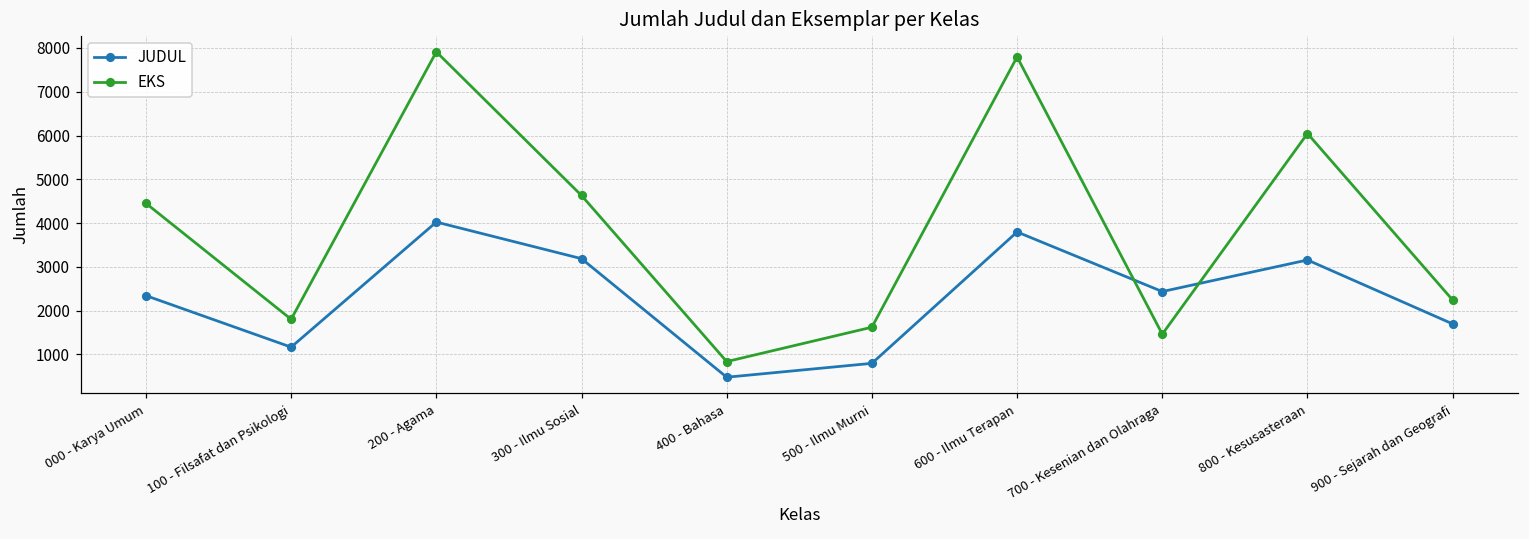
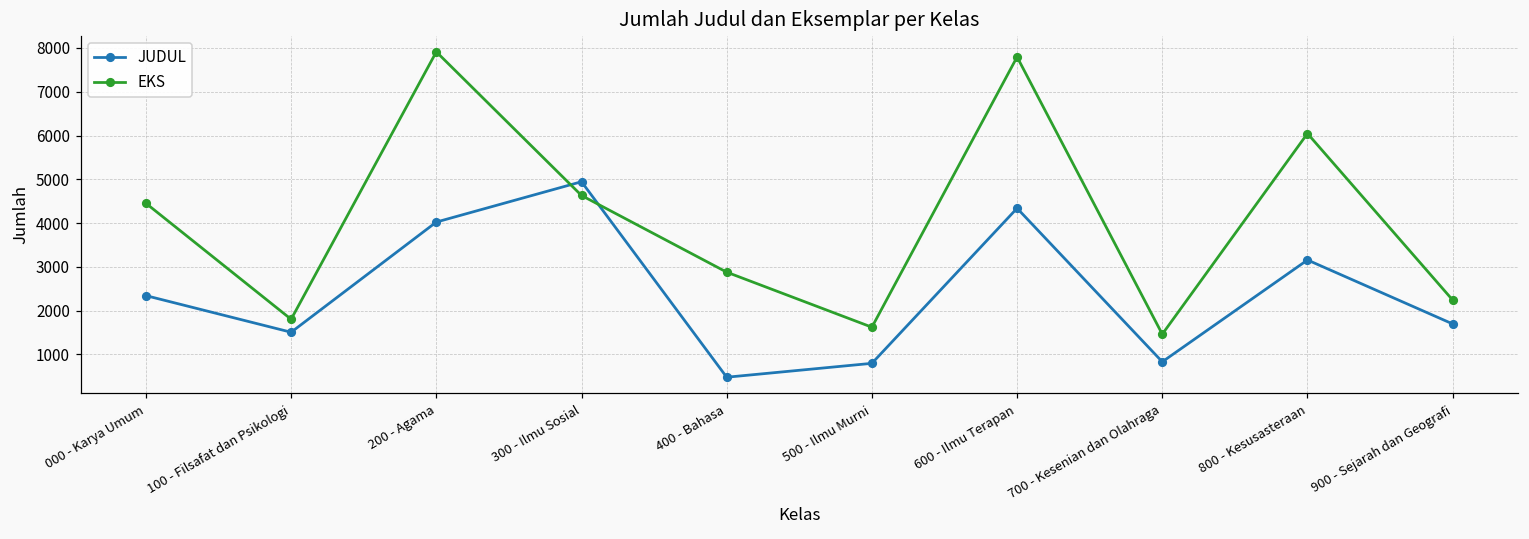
JUDUL, 100 - Filsafat dan Psikologi: 1200 -> 1500
JUDUL, 300 - Ilmu Sosial: 3200 -> 4900
EKS, 400 - Bahasa: 800 -> 2900
JUDUL, 600 - Ilmu Terapan: 3800 -> 4300
JUDUL, 700 - Kesenian dan Olahraga: 2400 -> 800
